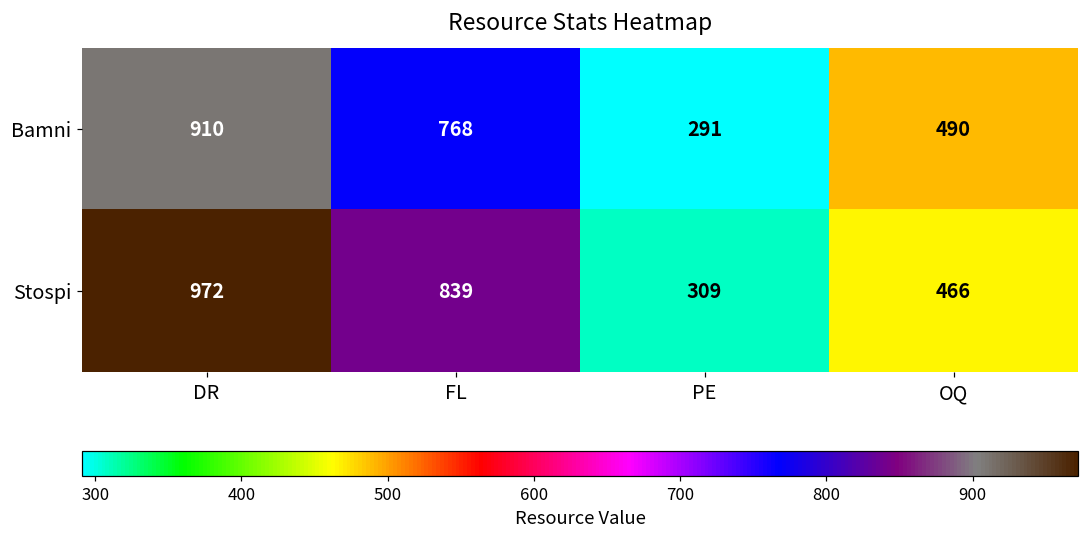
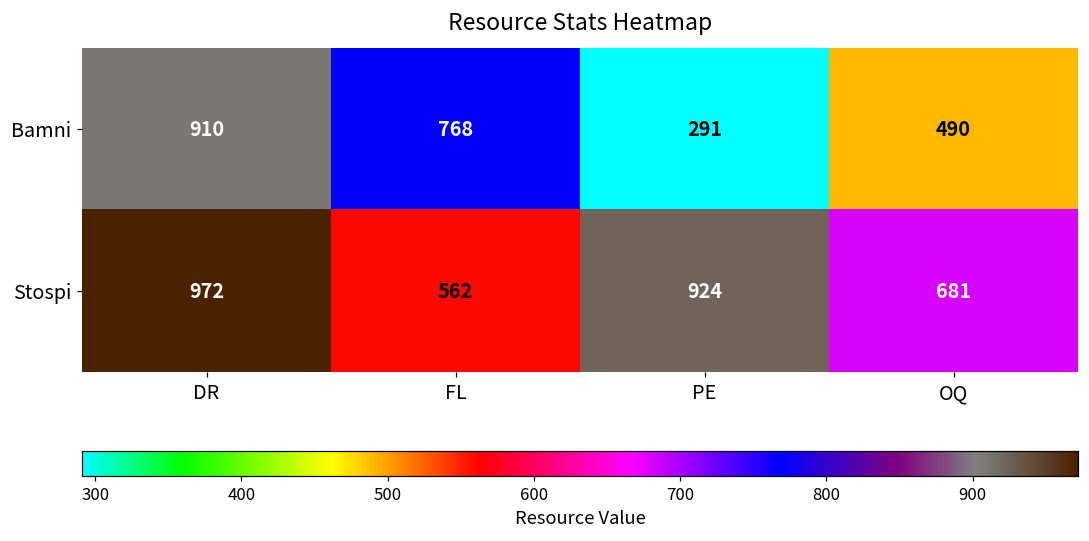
Stospi, FL: 839 -> 562
Stospi, PE: 309 -> 924
Stospi, OQ: 466 -> 681
